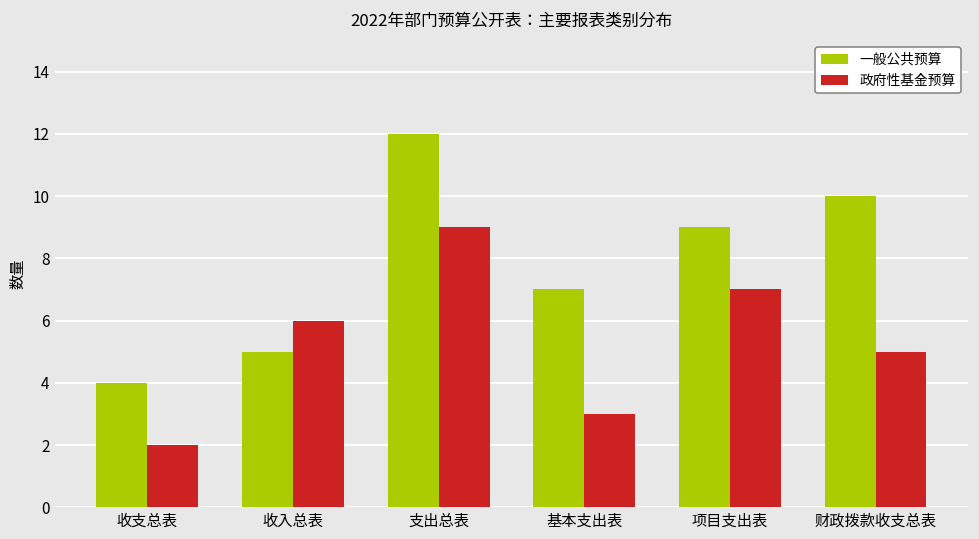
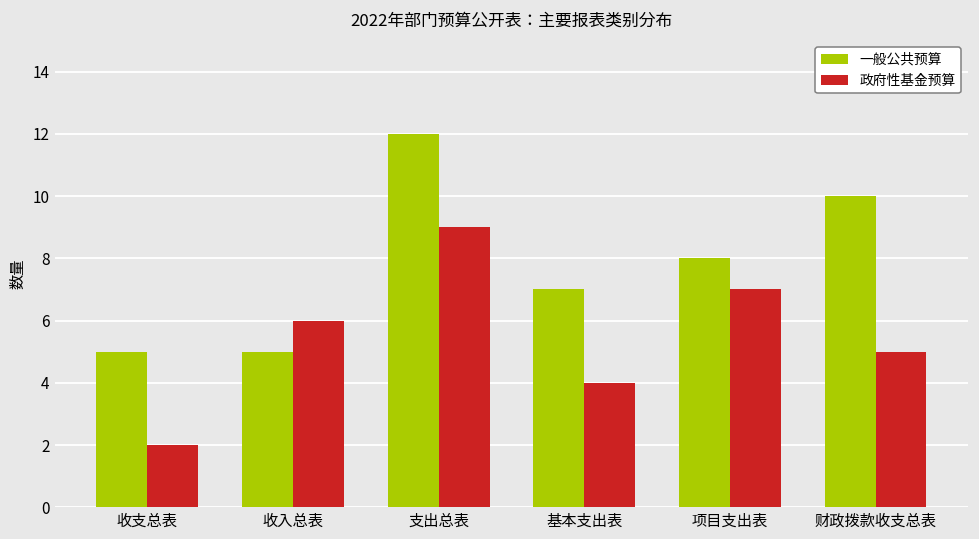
一般公共预算, 收支总表: 4 -> 5
政府性基金预算, 基本支出表: 3 -> 4
一般公共预算, 项目支出表: 9 -> 8
